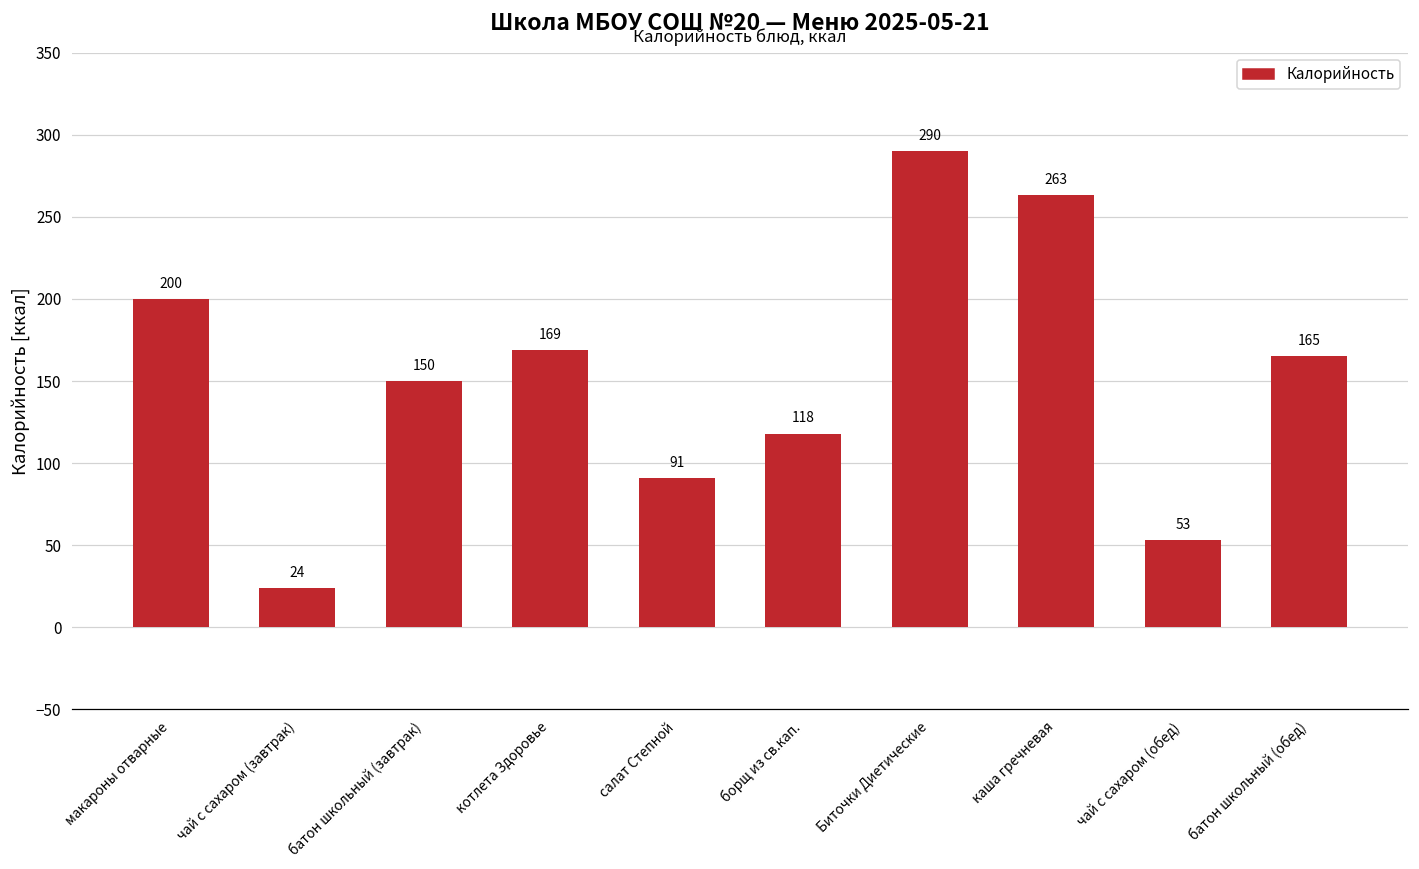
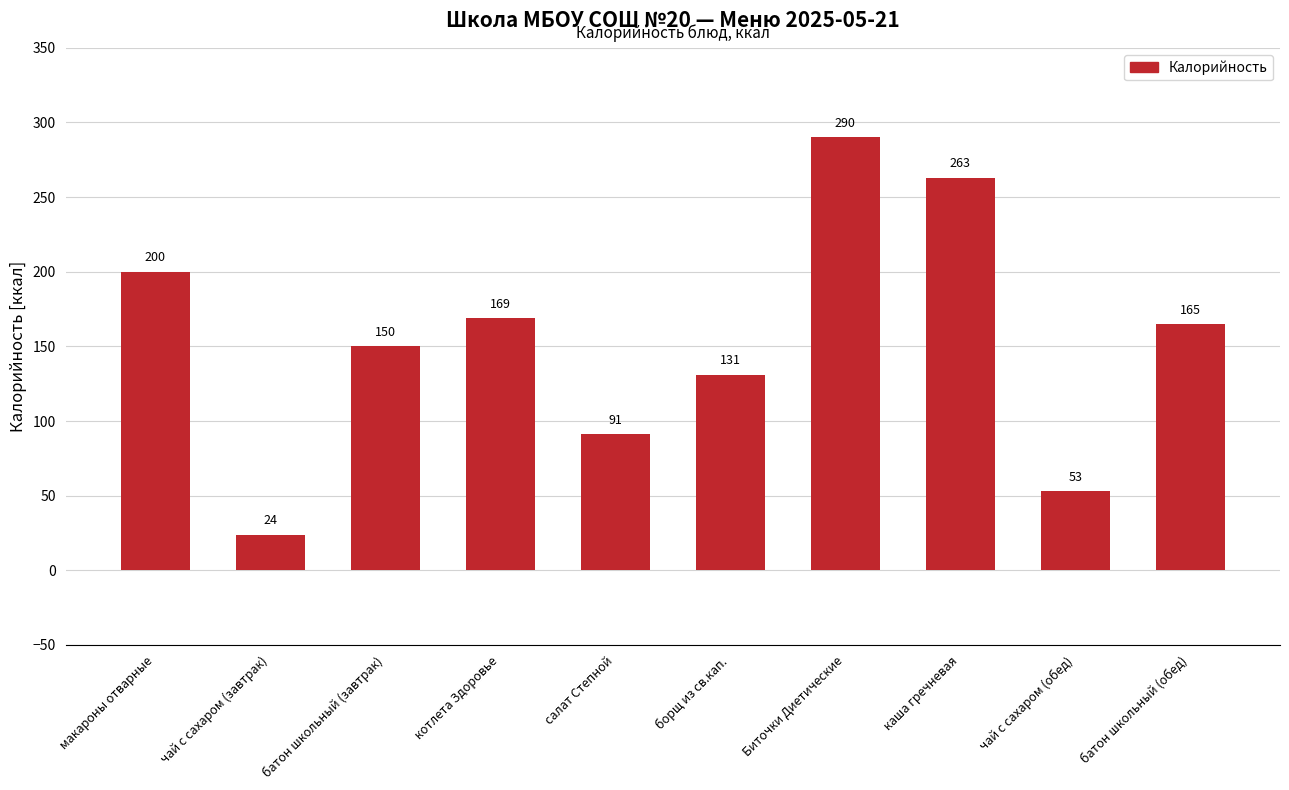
борщ из св.кап.: 118 -> 131
